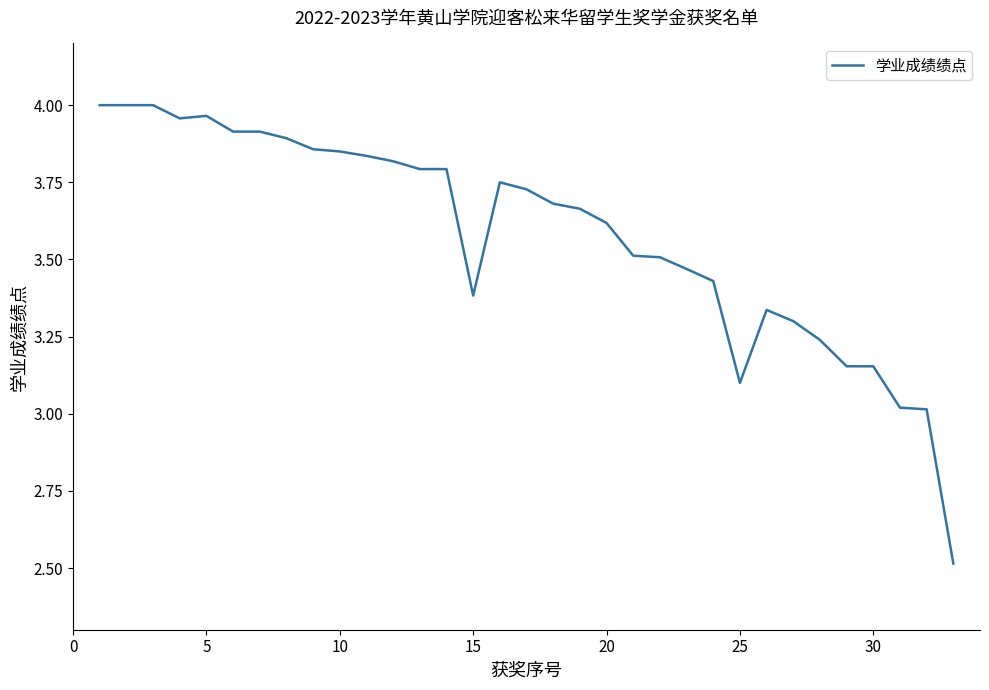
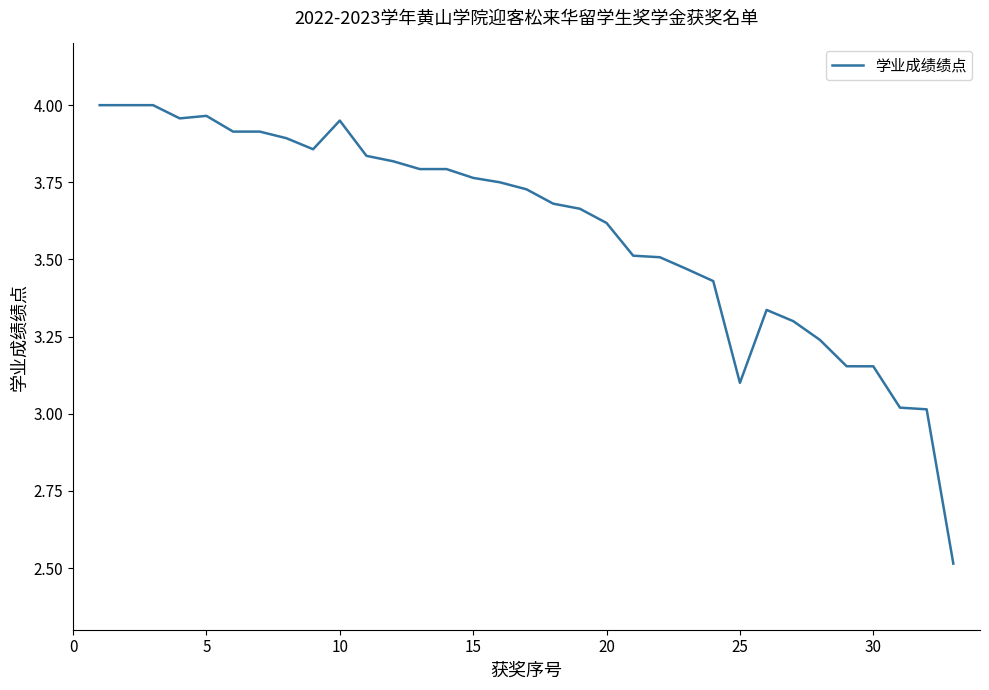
10: 3.85 -> 3.95
15: 3.38 -> 3.76
